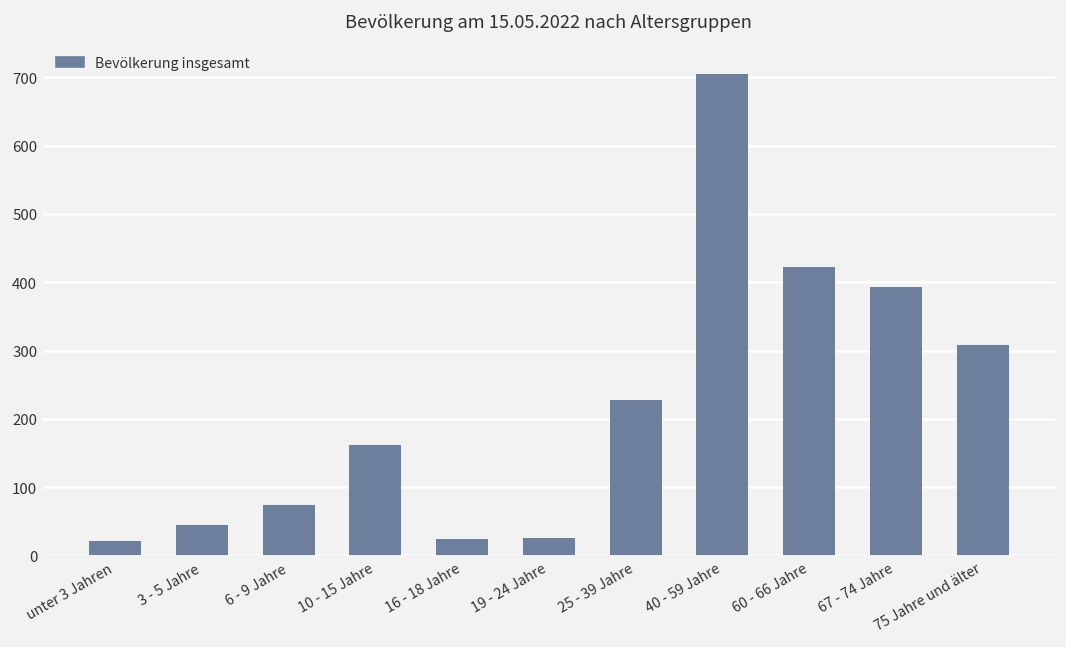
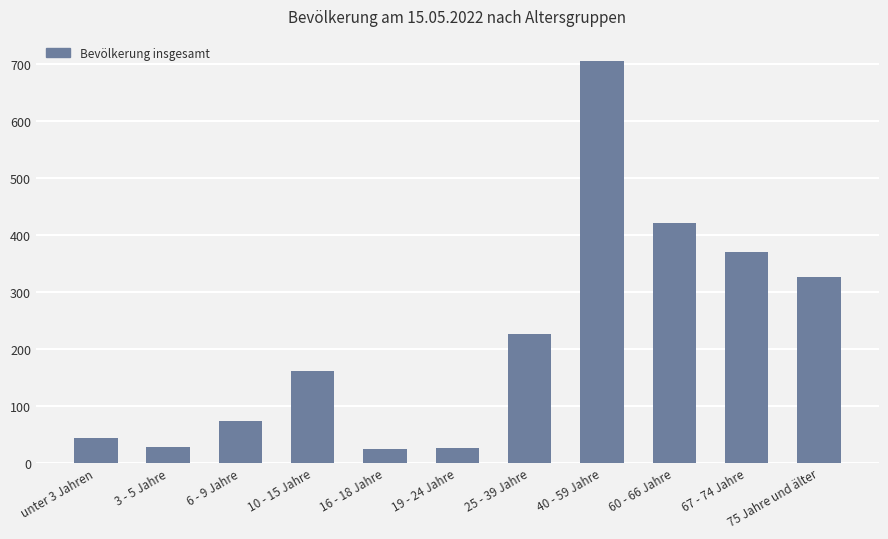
unter 3 Jahren: 20 -> 40
3 - 5 Jahre: 50 -> 30
67 - 74 Jahre: 390 -> 370
75 Jahre und älter: 310 -> 330
